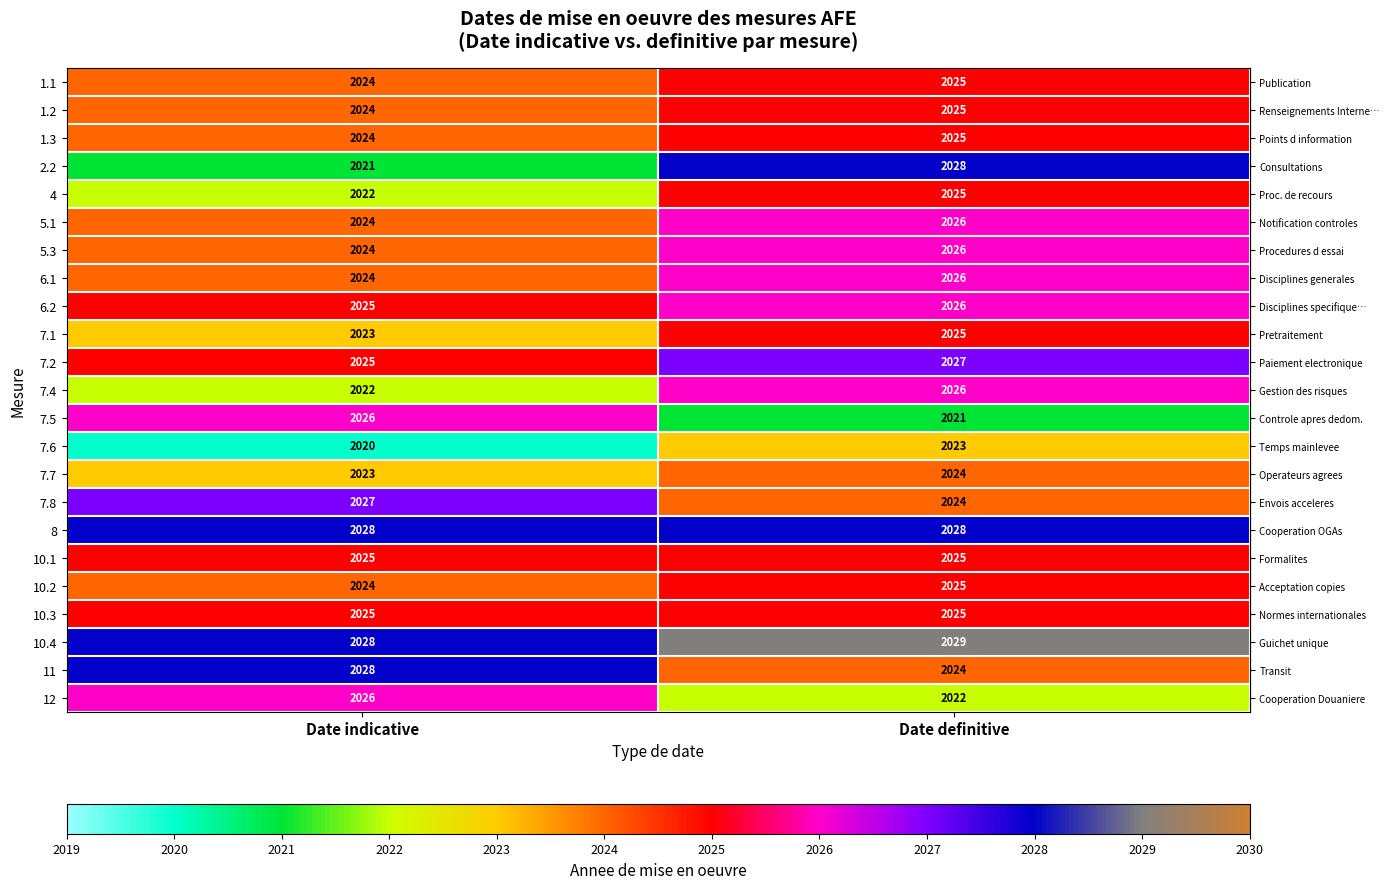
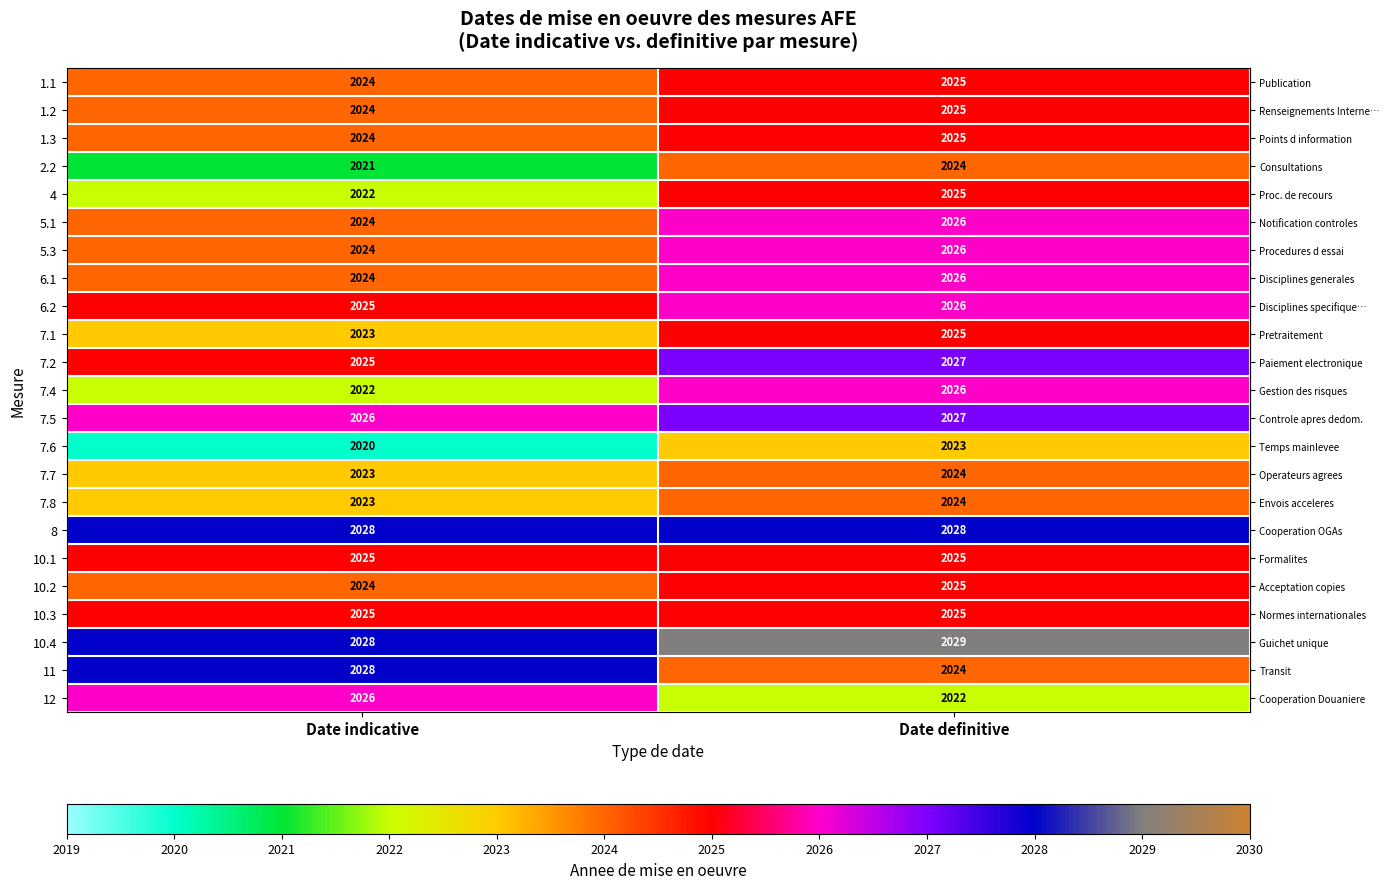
2.2, Date definitive: 2028 -> 2024
7.5, Date definitive: 2021 -> 2027
7.8, Date indicative: 2027 -> 2023
